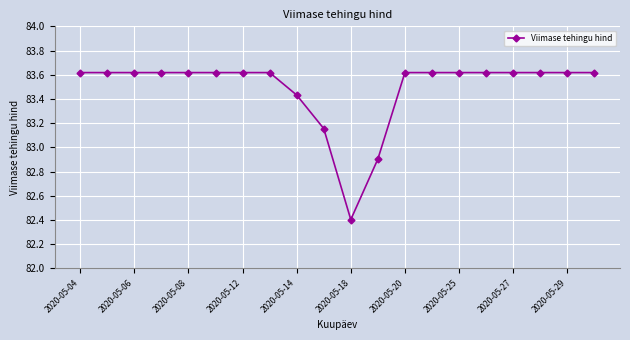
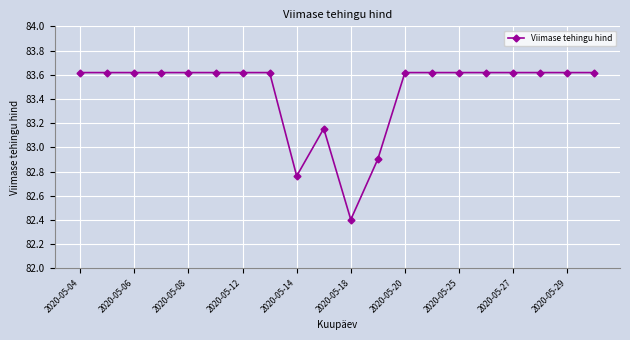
2020-05-14: 83.43 -> 82.76
